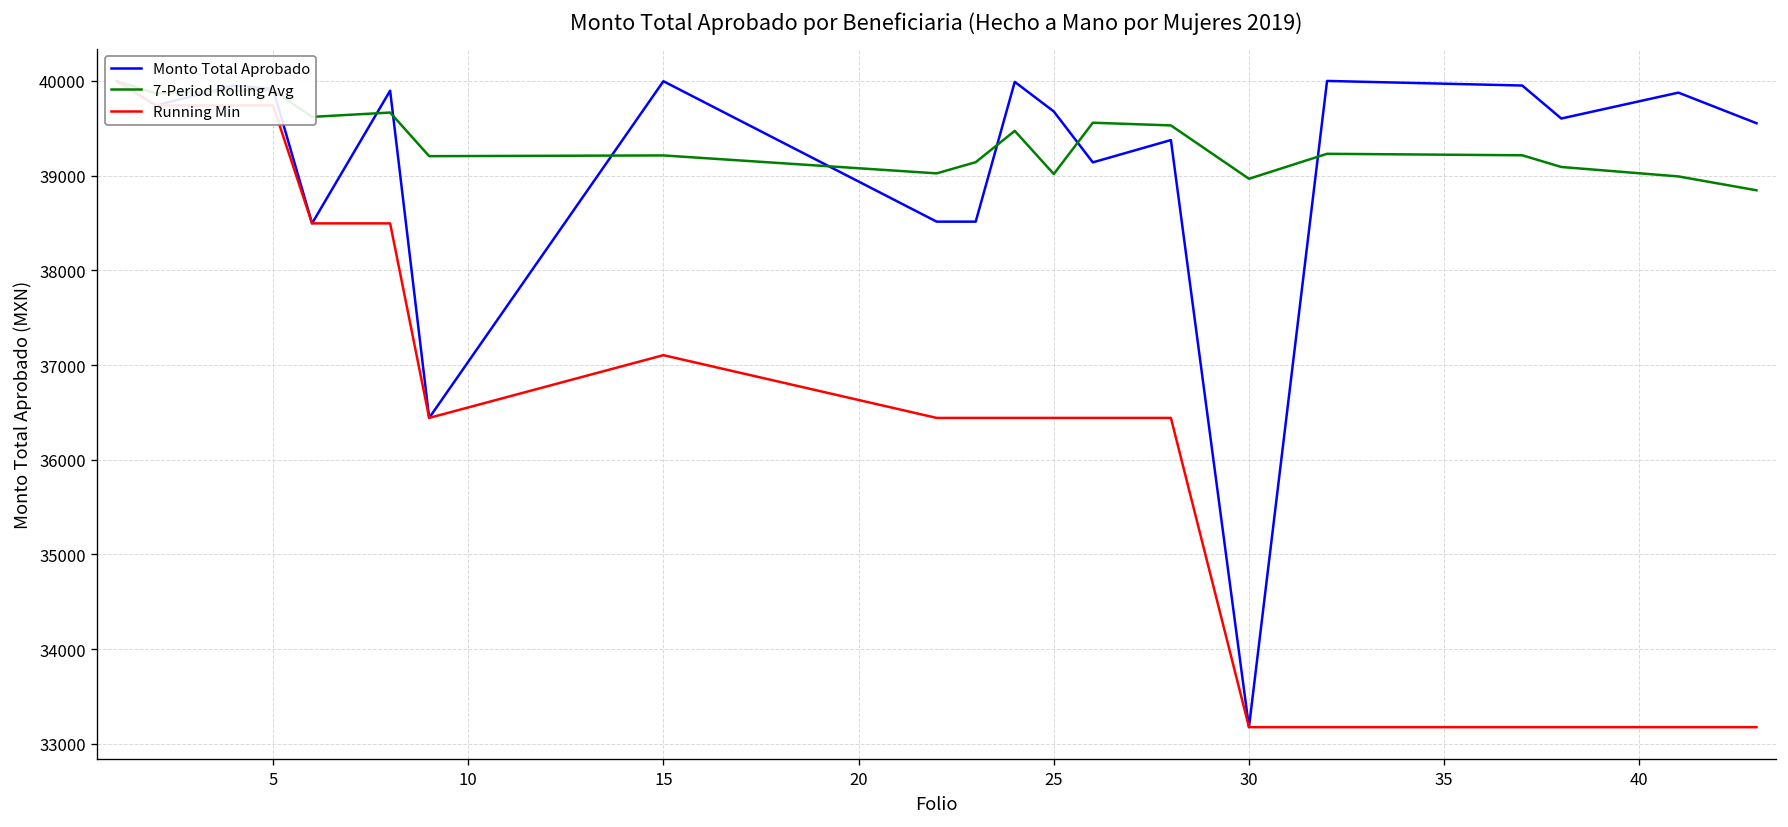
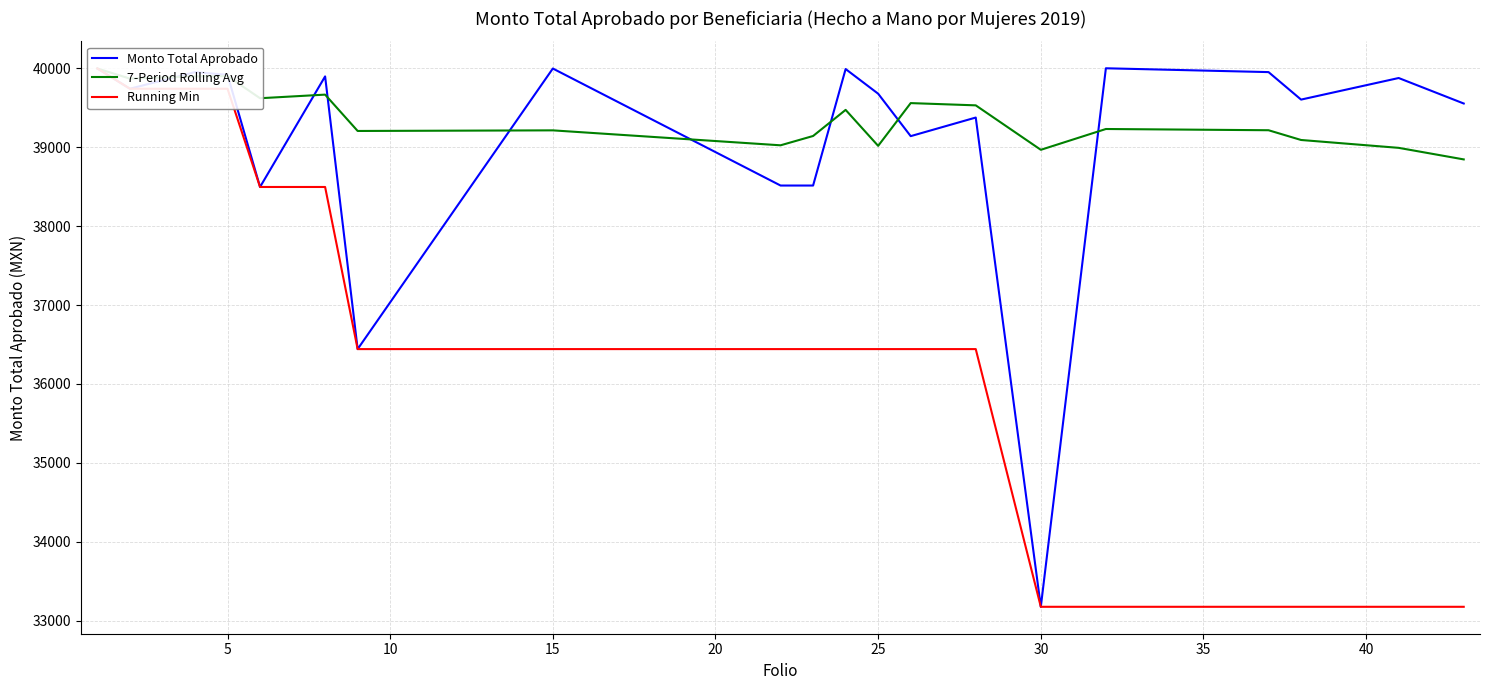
Running Min, 15: 37100 -> 36400
